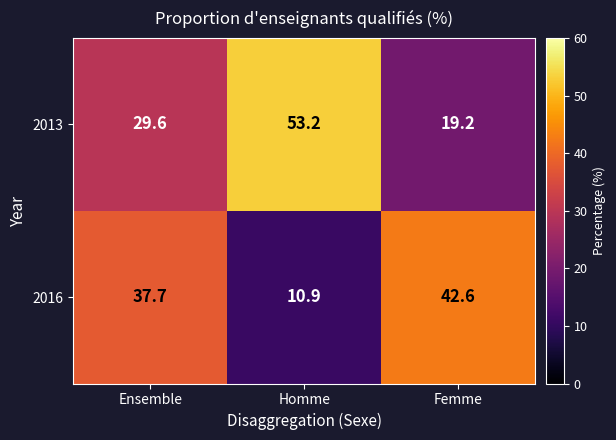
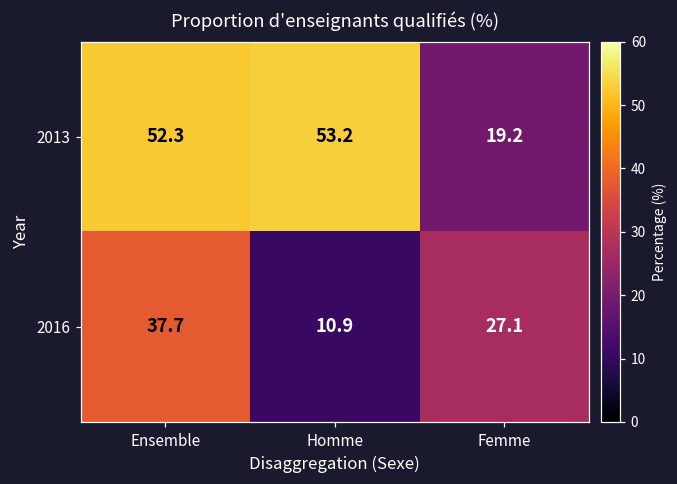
2013, Ensemble: 29.6 -> 52.3
2016, Femme: 42.6 -> 27.1
